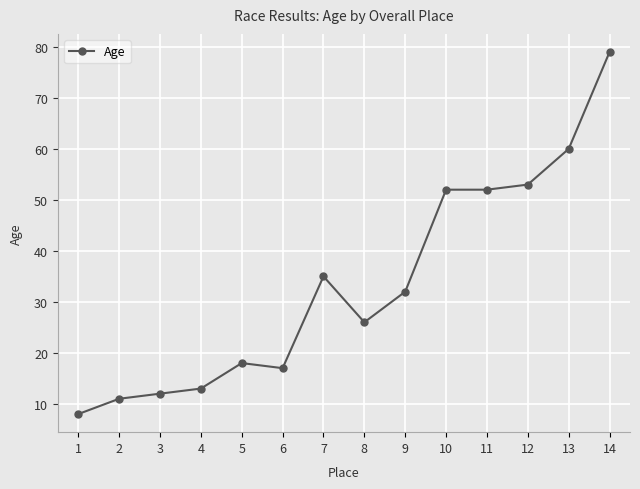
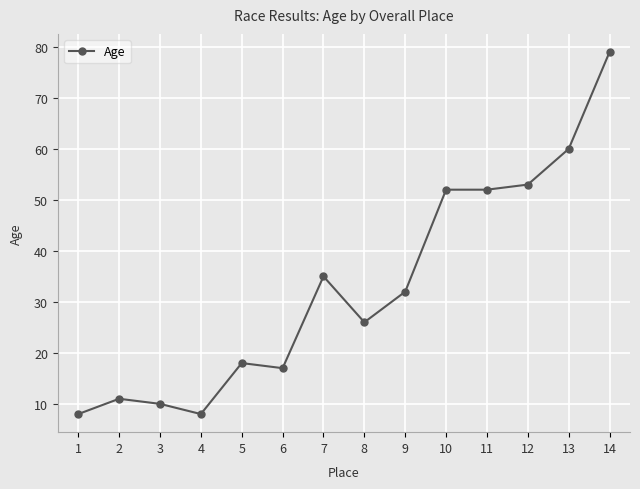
3: 12 -> 10
4: 13 -> 8
